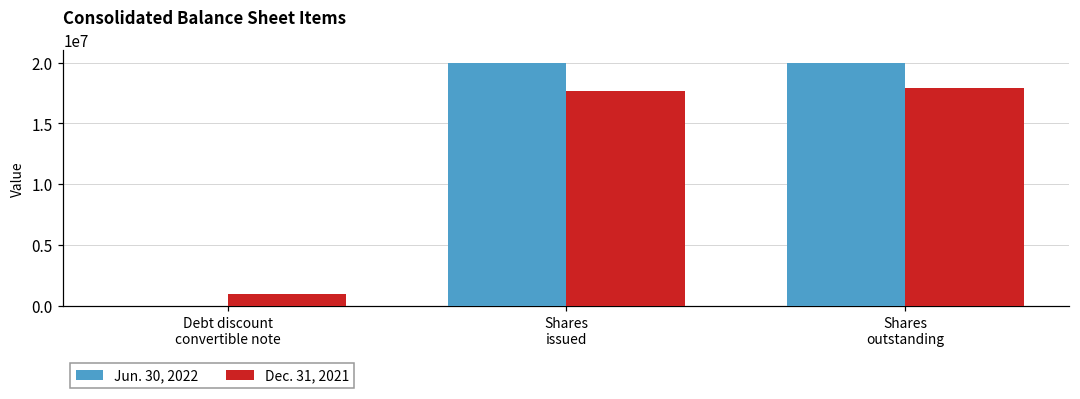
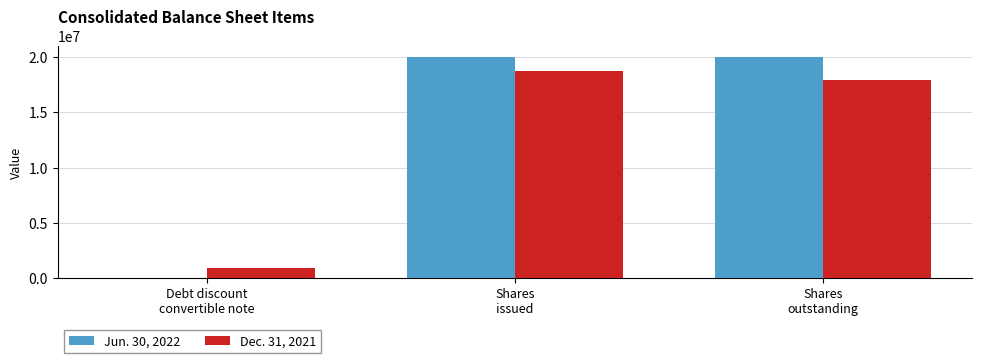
Dec. 31, 2021, Shares issued: 17700000 -> 18800000
